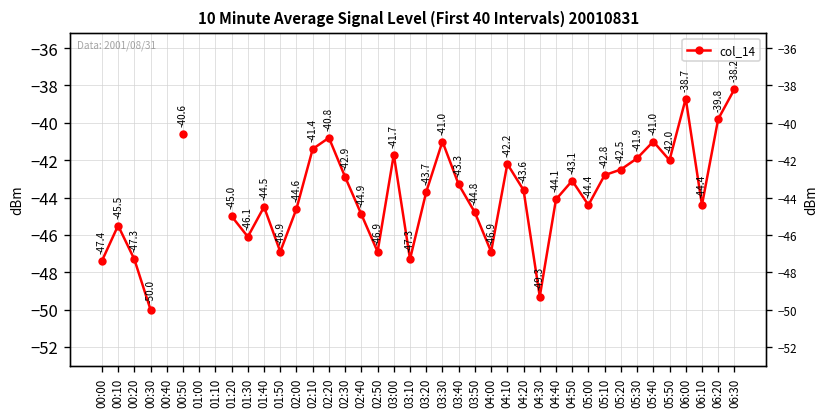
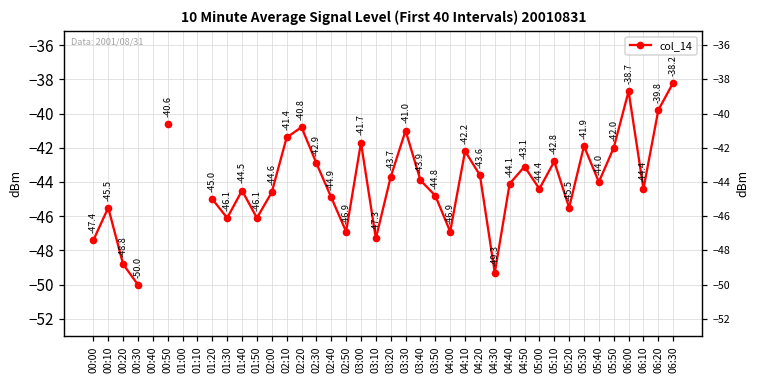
00:20: -47.3 -> -48.8
01:50: -46.9 -> -46.1
03:40: -43.3 -> -43.9
05:20: -42.5 -> -45.5
05:40: -41.0 -> -44.0
